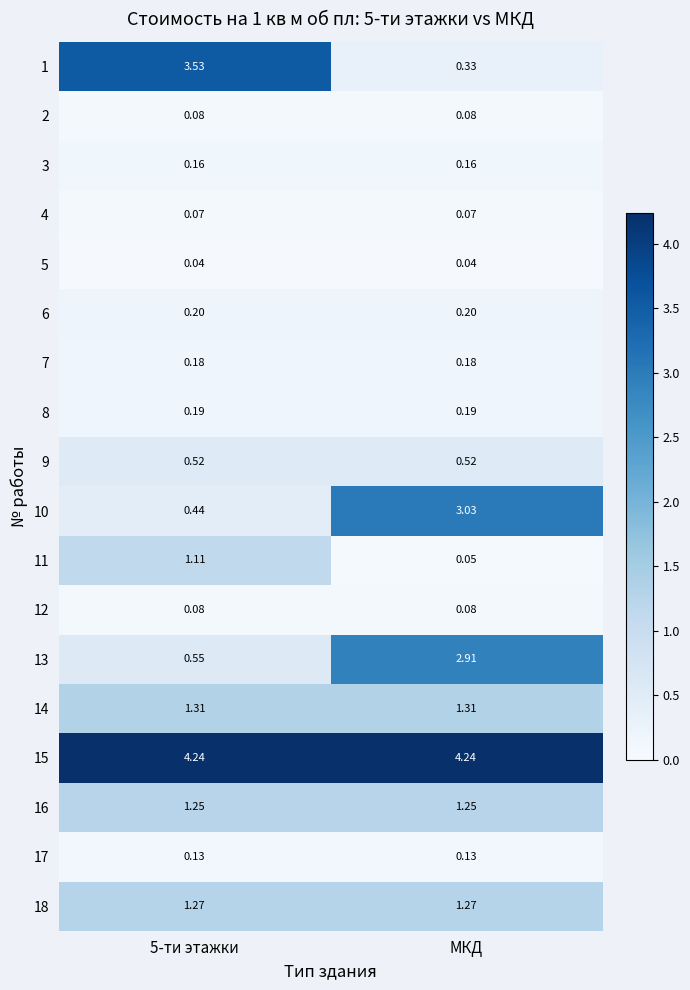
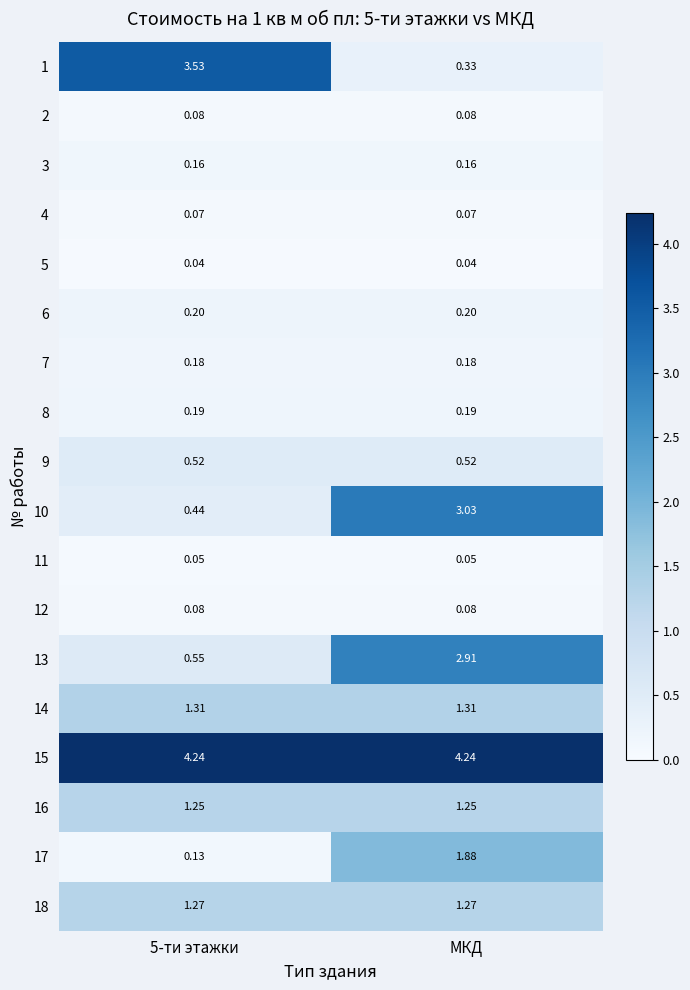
11, 5-ти этажки: 1.11 -> 0.05
17, МКД: 0.13 -> 1.88
